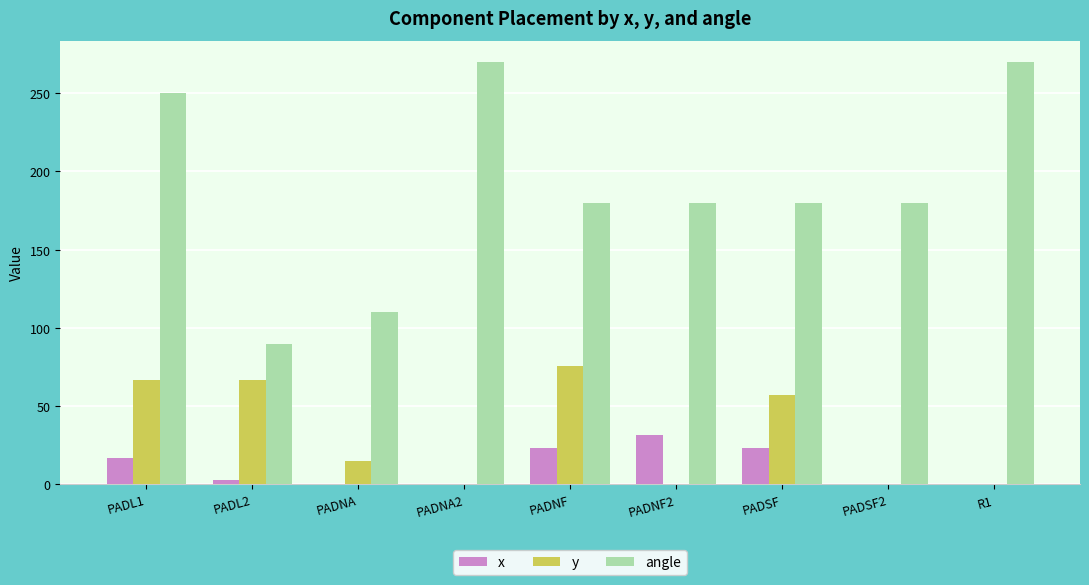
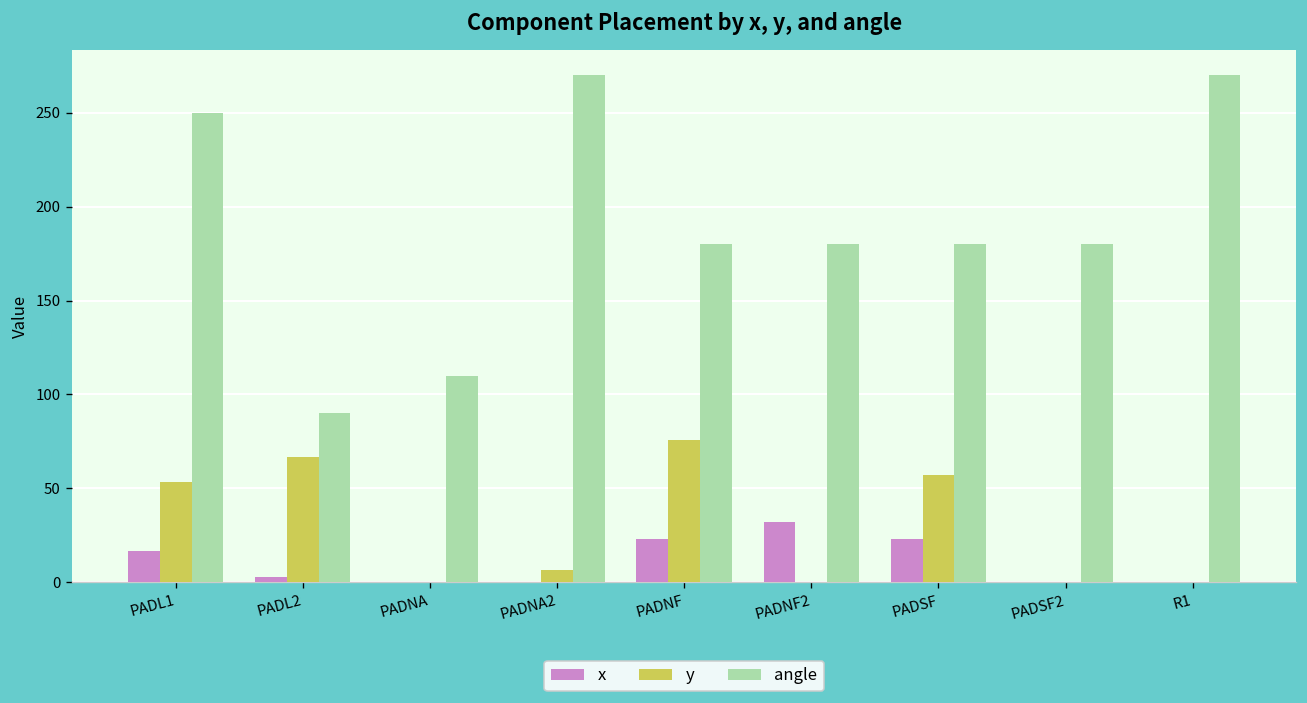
y, PADL1: 66 -> 53
y, PADNA: 15 -> 0
y, PADNA2: 0 -> 6
